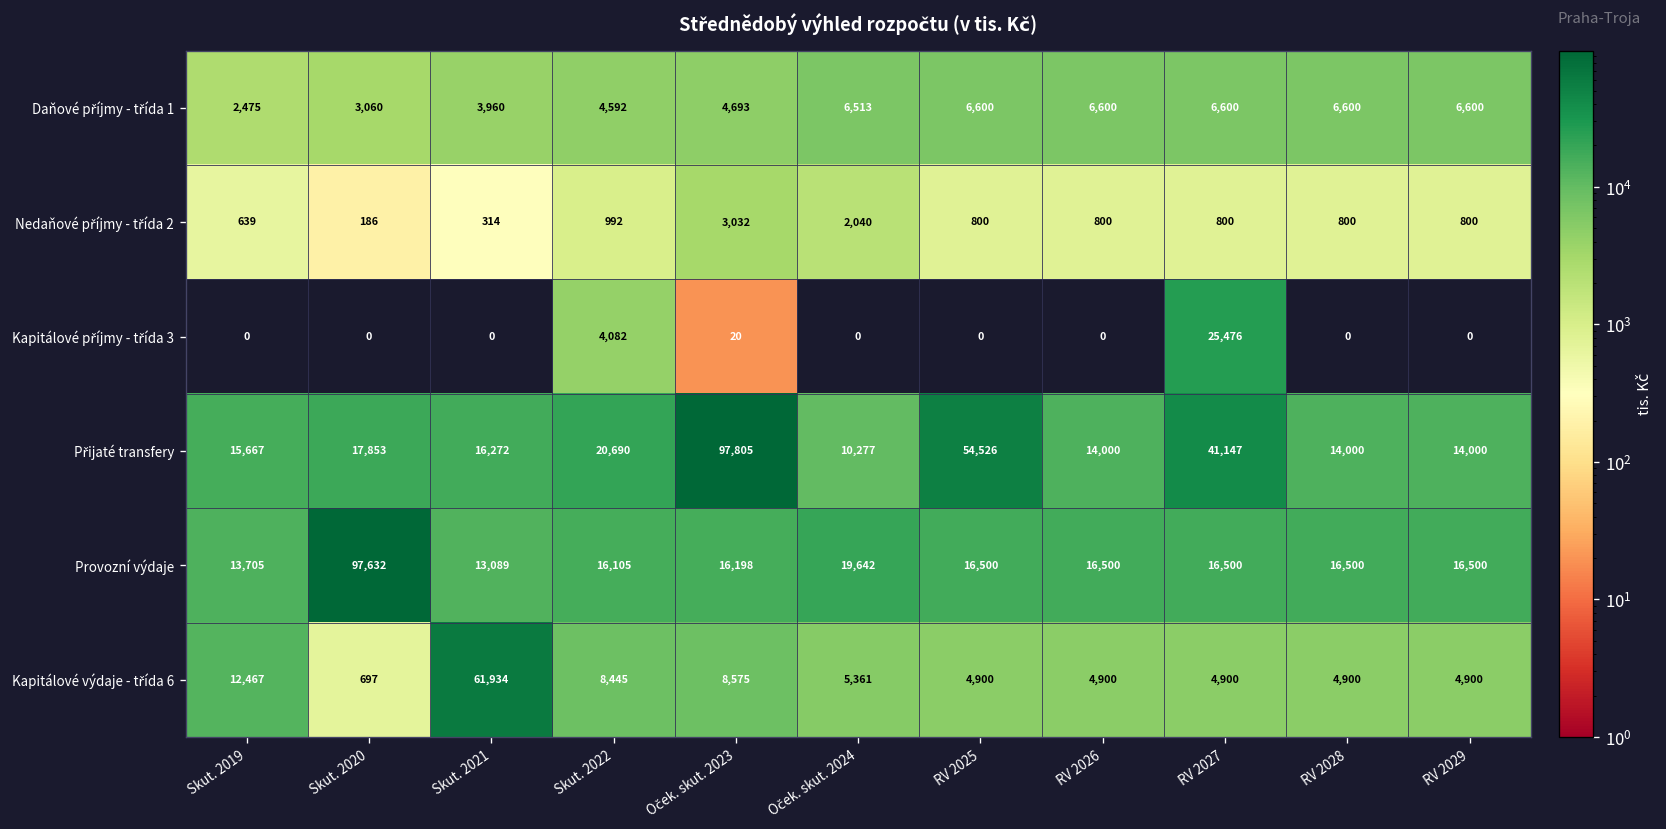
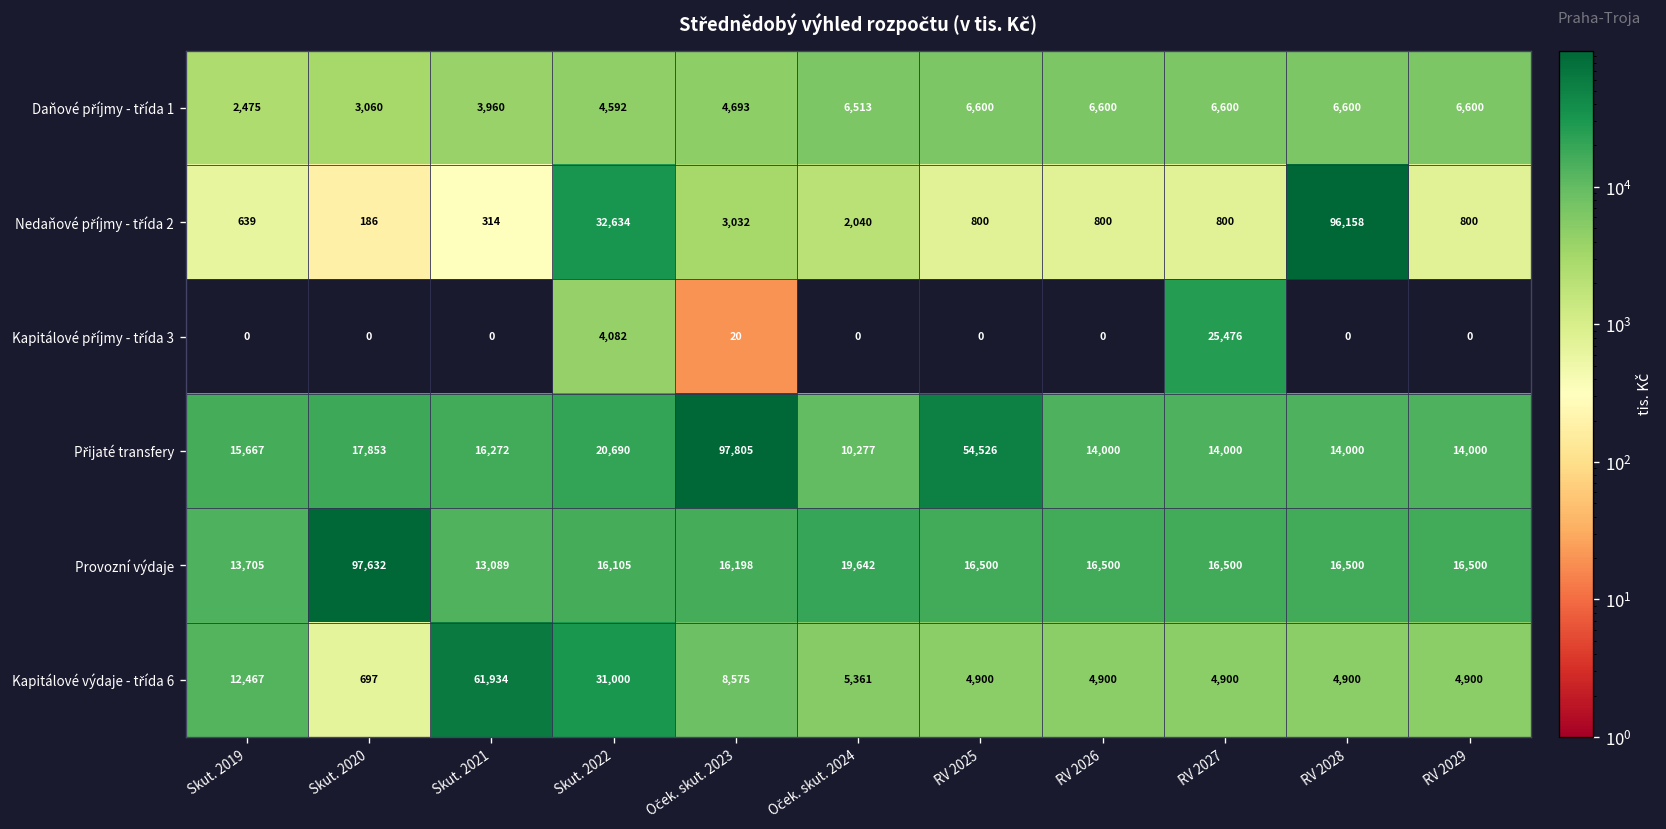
Nedaňové příjmy - třída 2, Skut. 2022: 992 -> 32,634
Nedaňové příjmy - třída 2, RV 2028: 800 -> 96,158
Přijaté transfery, RV 2027: 41,147 -> 14,000
Kapitálové výdaje - třída 6, Skut. 2022: 8,445 -> 31,000
